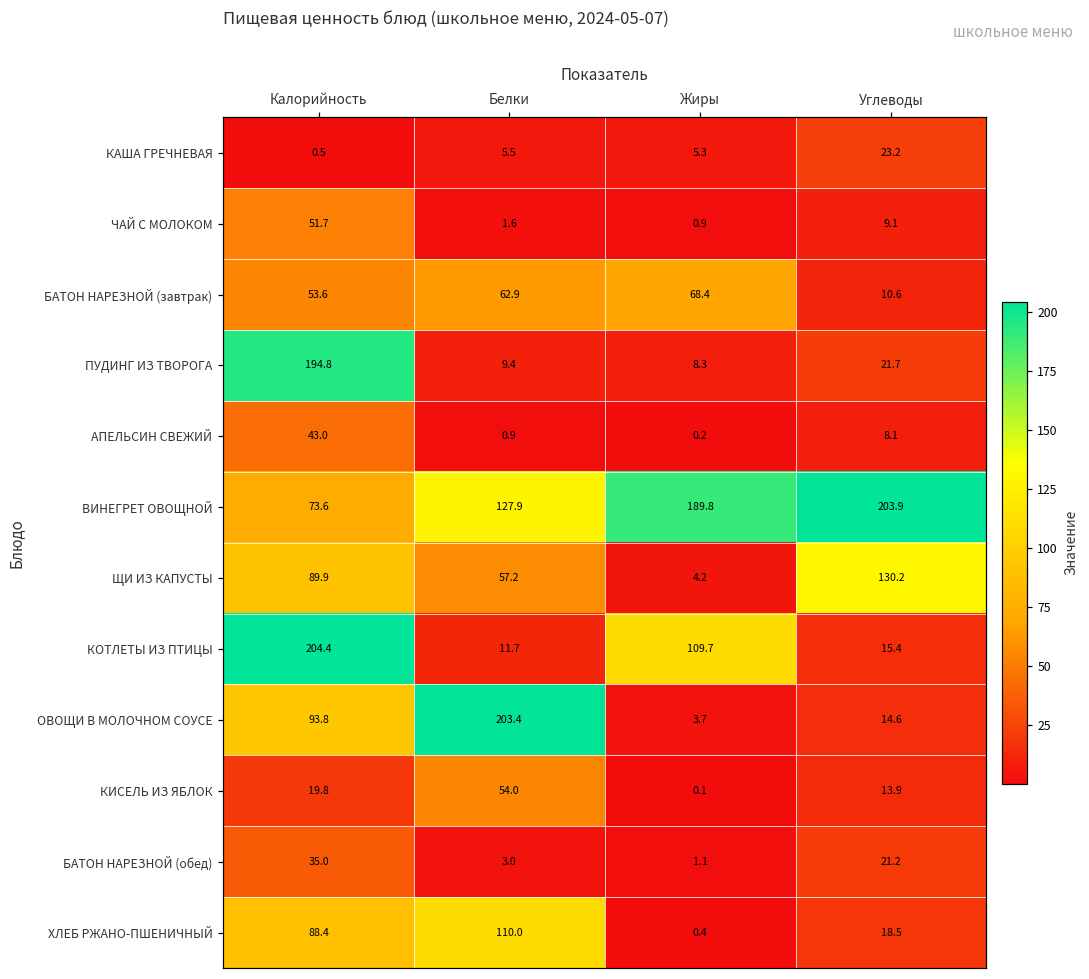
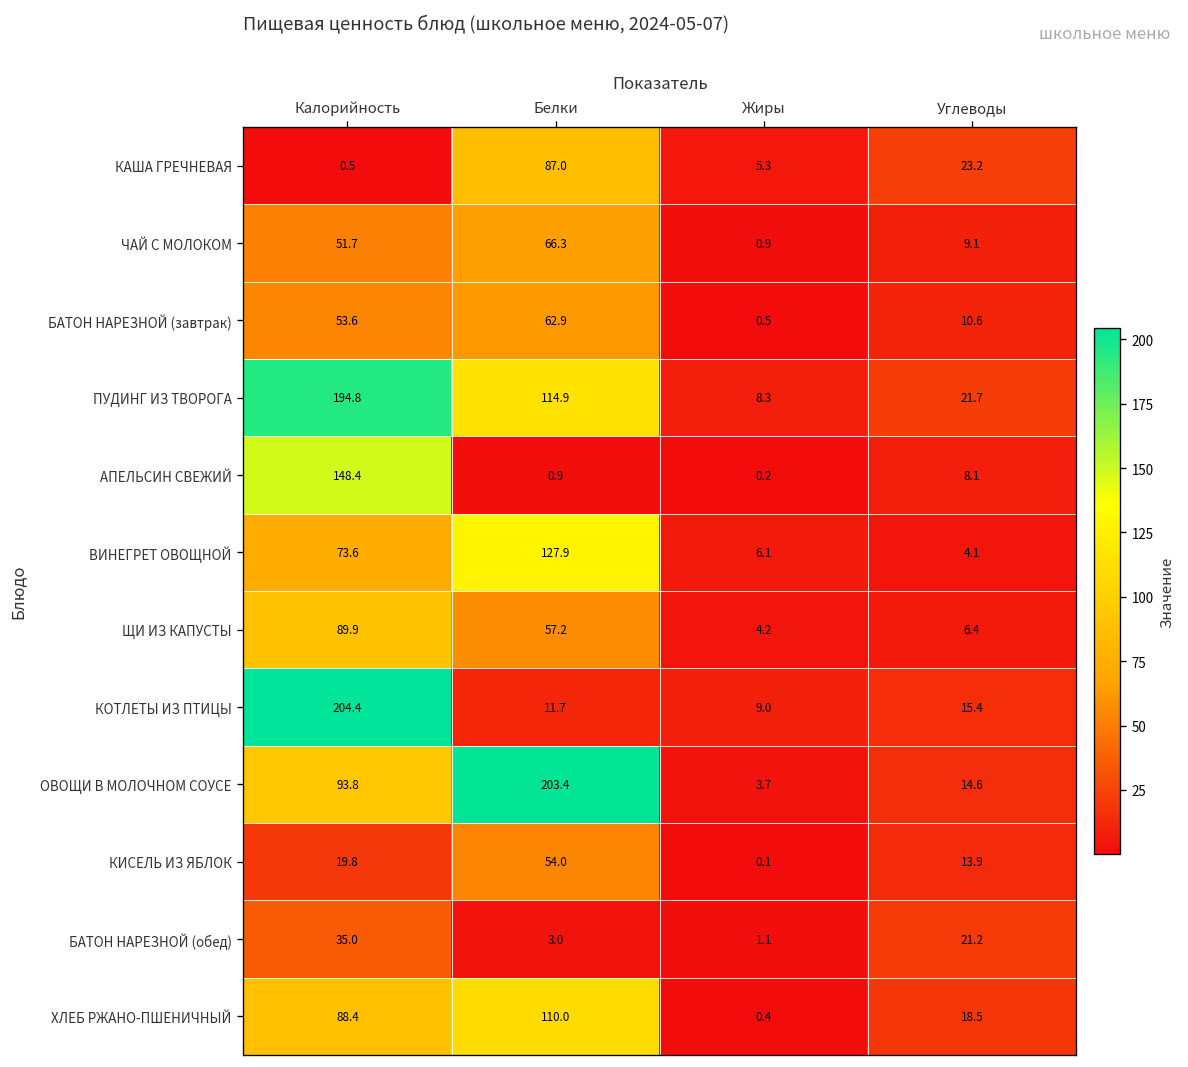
КАША ГРЕЧНЕВАЯ, Белки: 5.5 -> 87.0
ЧАЙ С МОЛОКОМ, Белки: 1.6 -> 66.3
БАТОН НАРЕЗНОЙ (завтрак), Жиры: 68.4 -> 0.5
ПУДИНГ ИЗ ТВОРОГА, Белки: 9.4 -> 114.9
АПЕЛЬСИН СВЕЖИЙ, Калорийность: 43.0 -> 148.4
ВИНЕГРЕТ ОВОЩНОЙ, Жиры: 189.8 -> 6.1
ВИНЕГРЕТ ОВОЩНОЙ, Углеводы: 203.9 -> 4.1
ЩИ ИЗ КАПУСТЫ, Углеводы: 130.2 -> 6.4
КОТЛЕТЫ ИЗ ПТИЦЫ, Жиры: 109.7 -> 9.0
